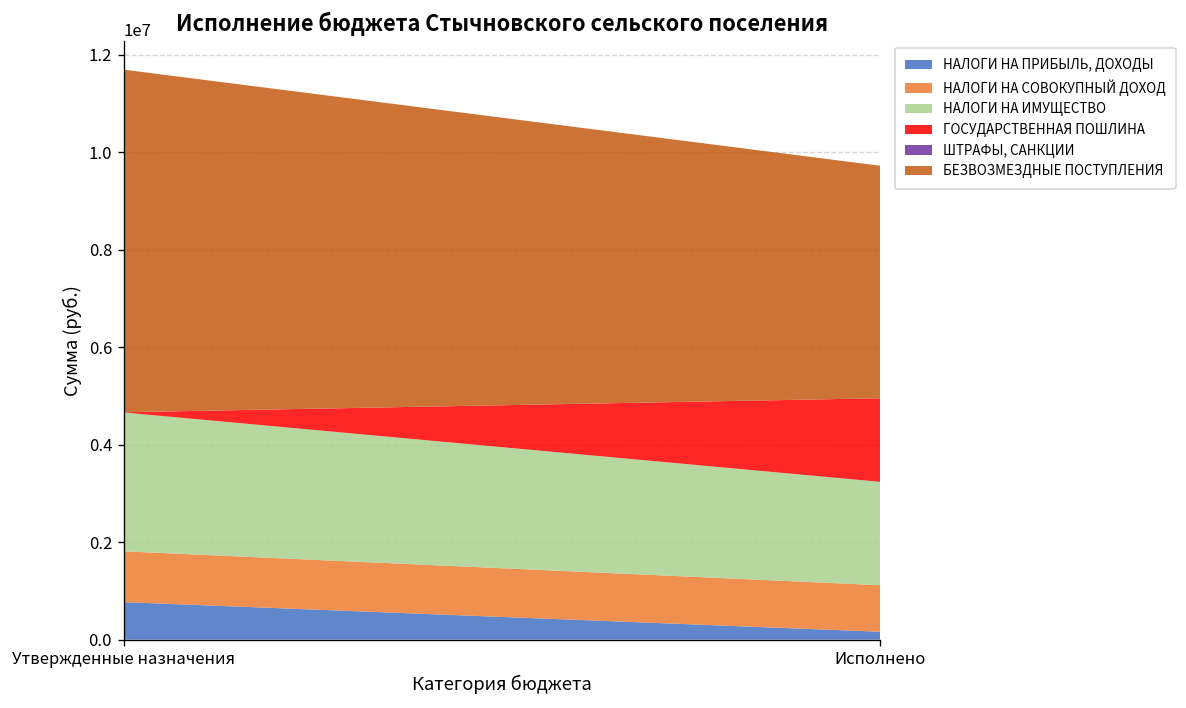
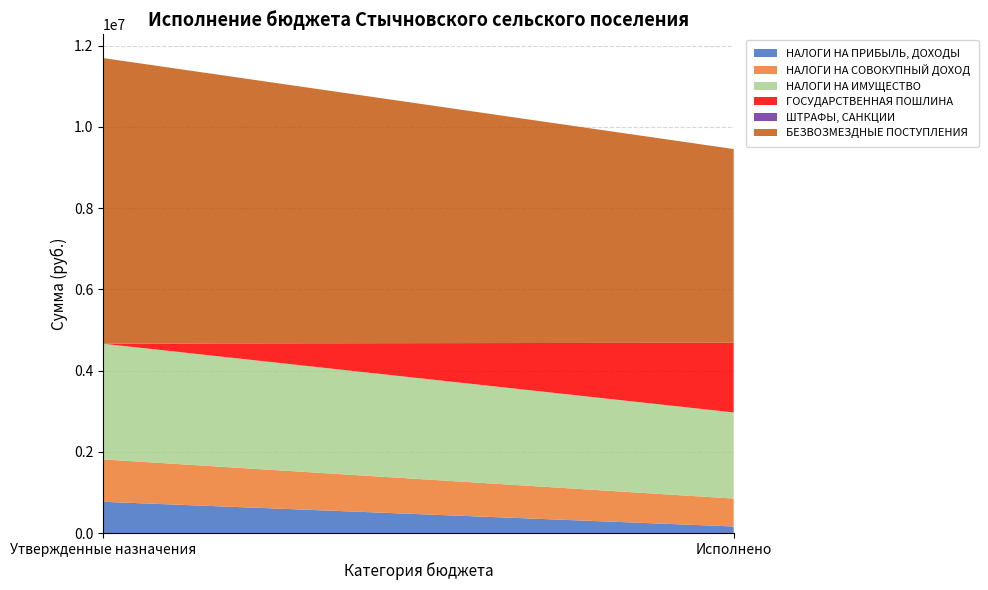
НАЛОГИ НА СОВОКУПНЫЙ ДОХОД, Исполнено: 1000000 -> 700000
